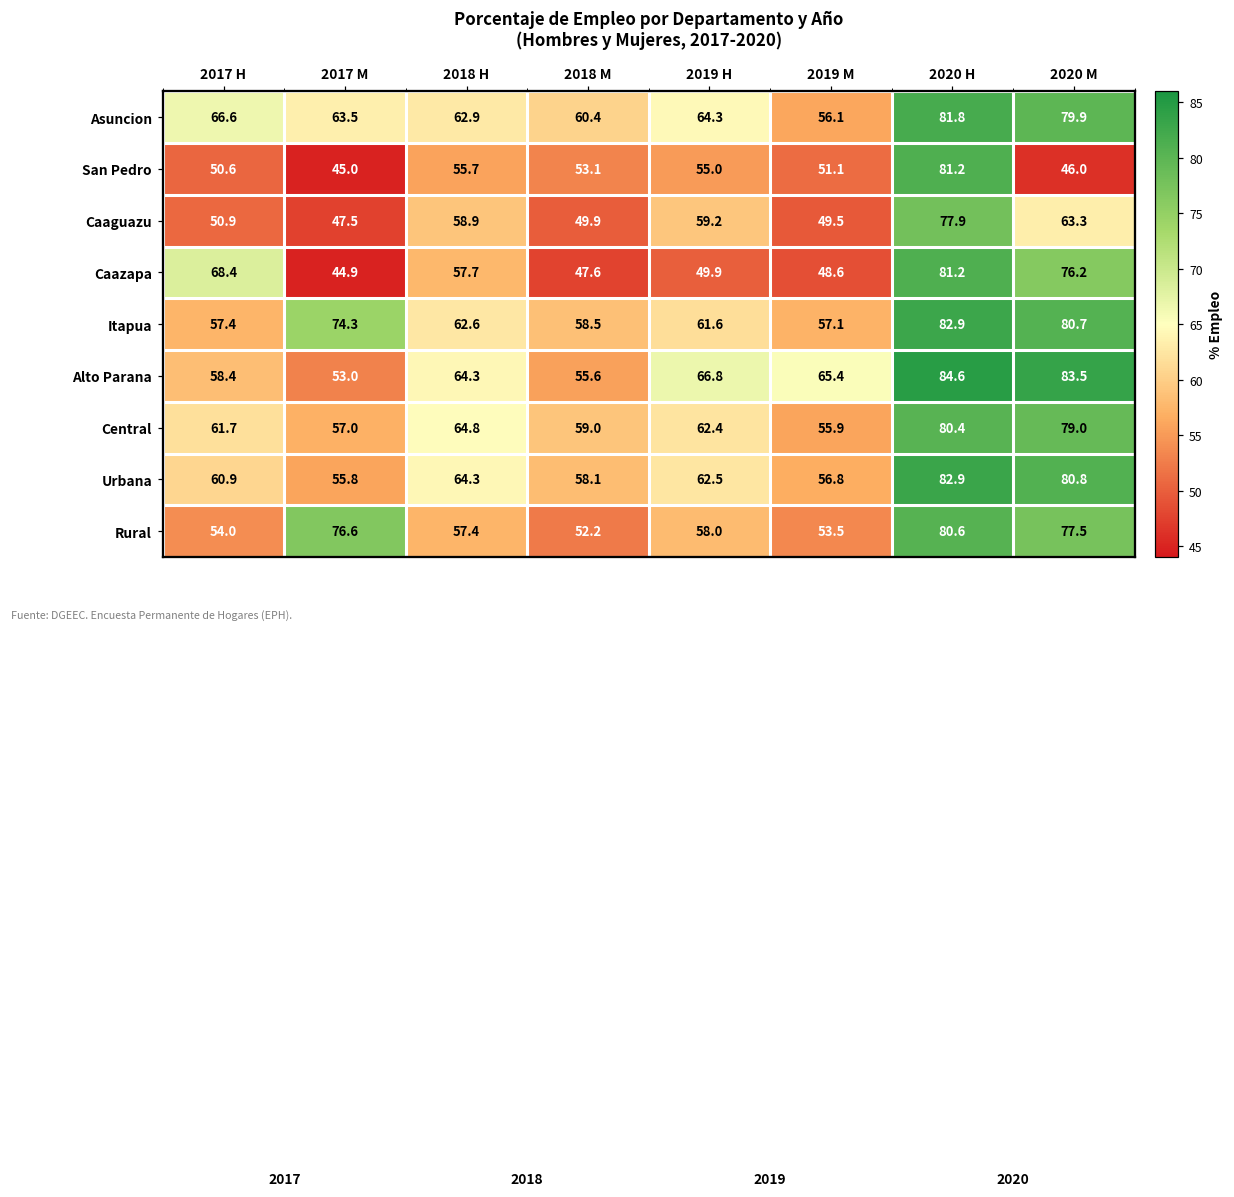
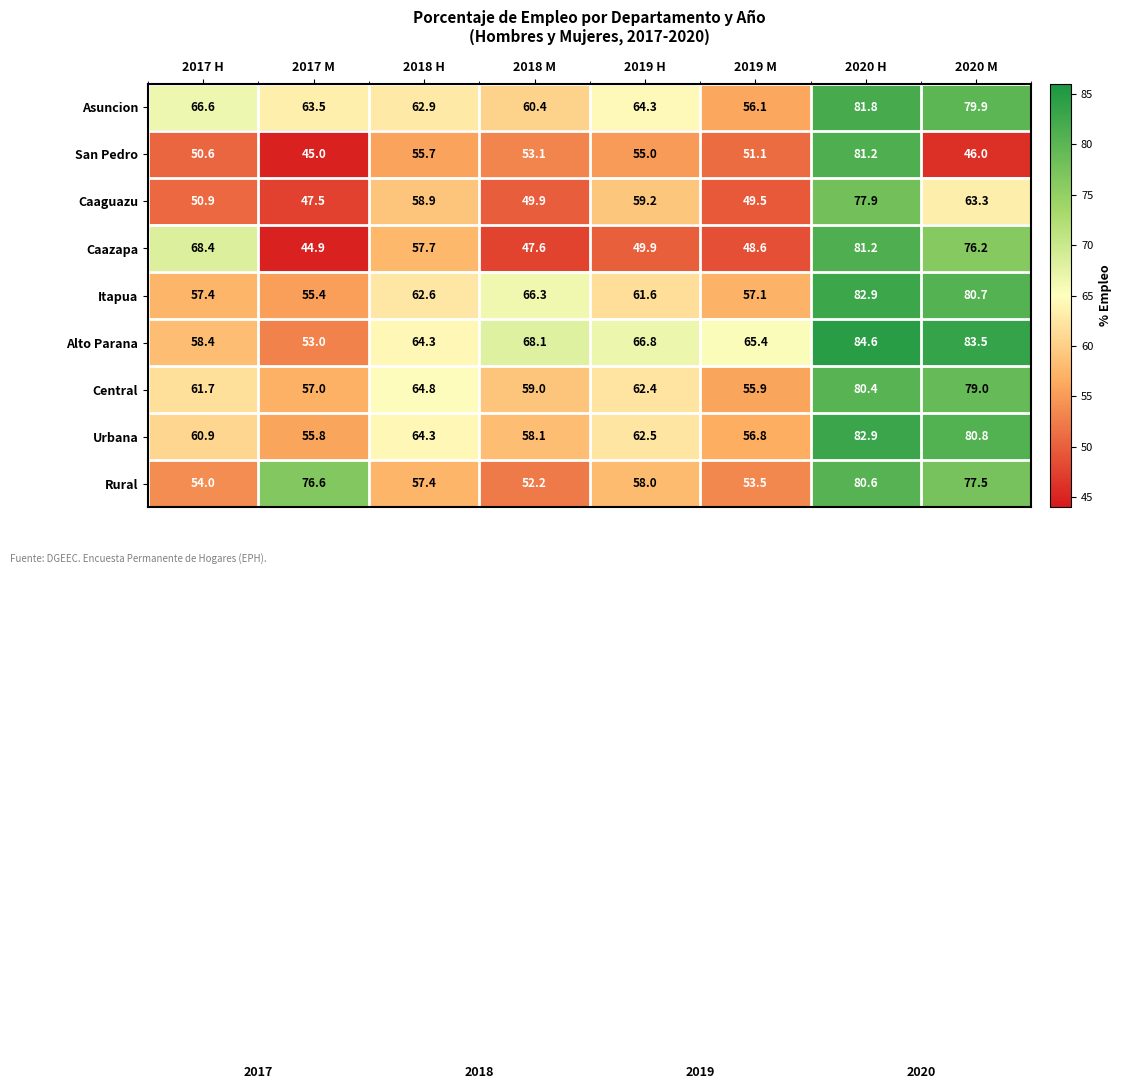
Itapua, 2017 M: 74.3 -> 55.4
Itapua, 2018 M: 58.5 -> 66.3
Alto Parana, 2018 M: 55.6 -> 68.1
